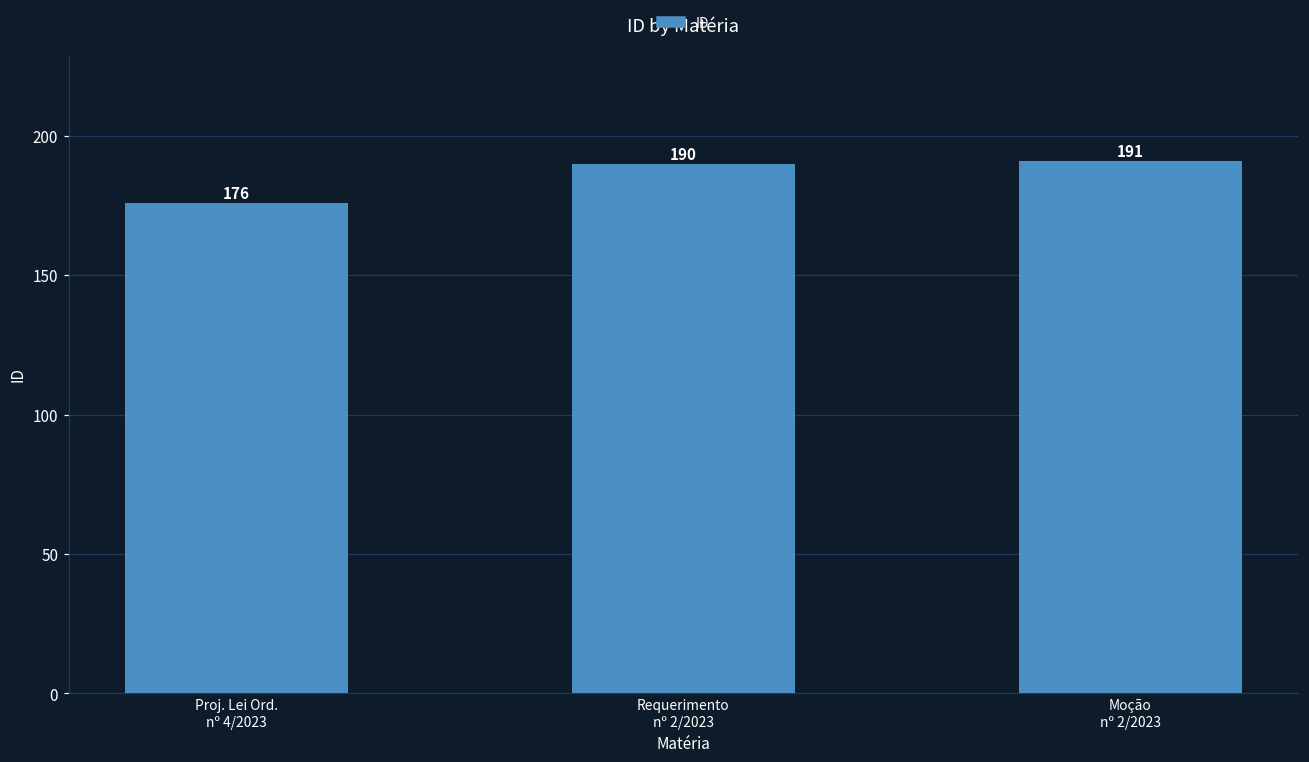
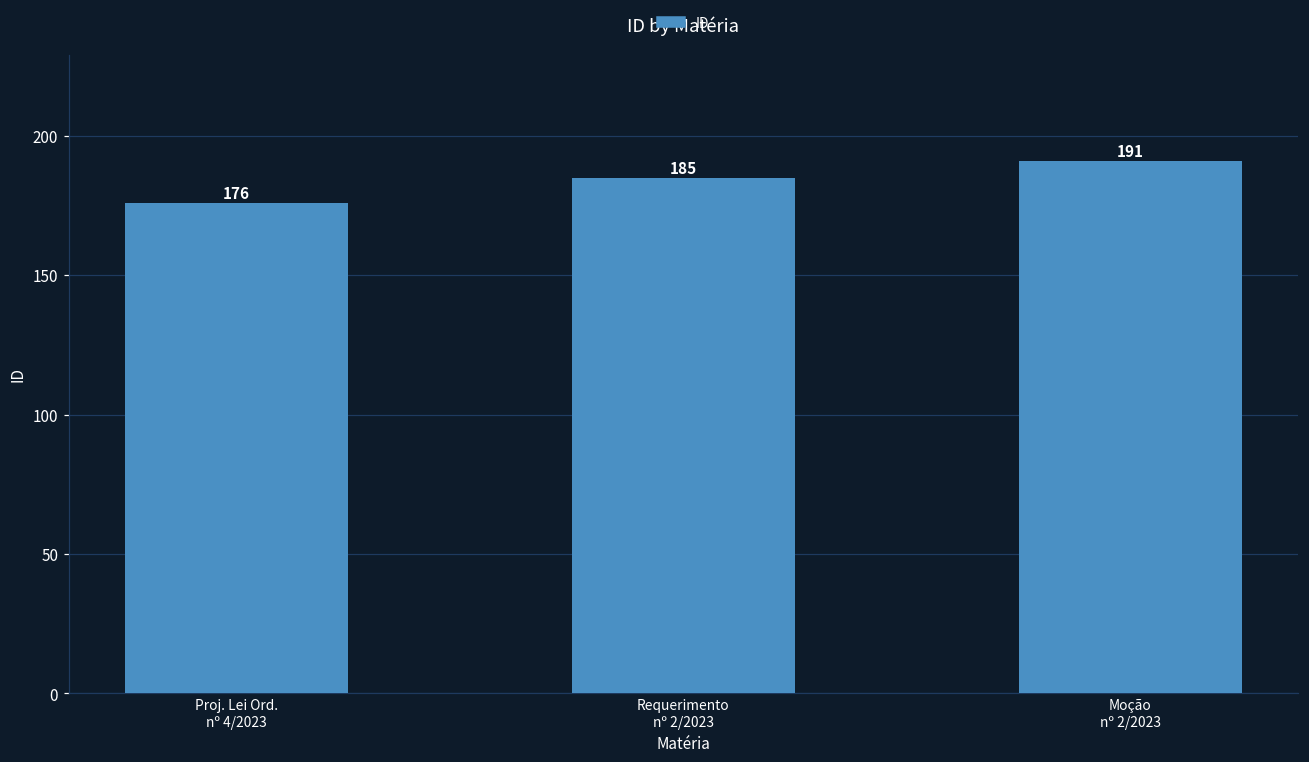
Requerimento nº 2/2023: 190 -> 185
